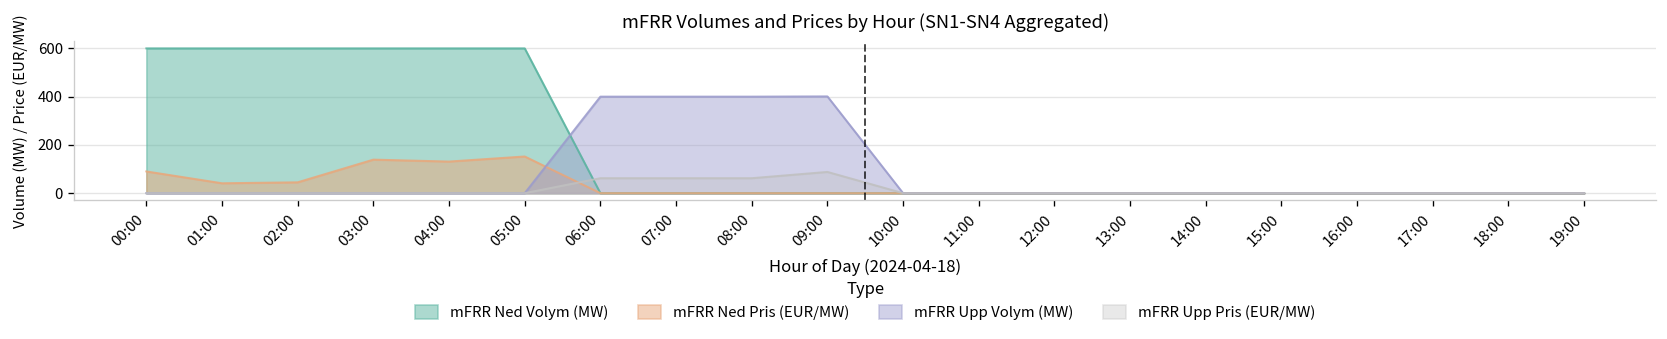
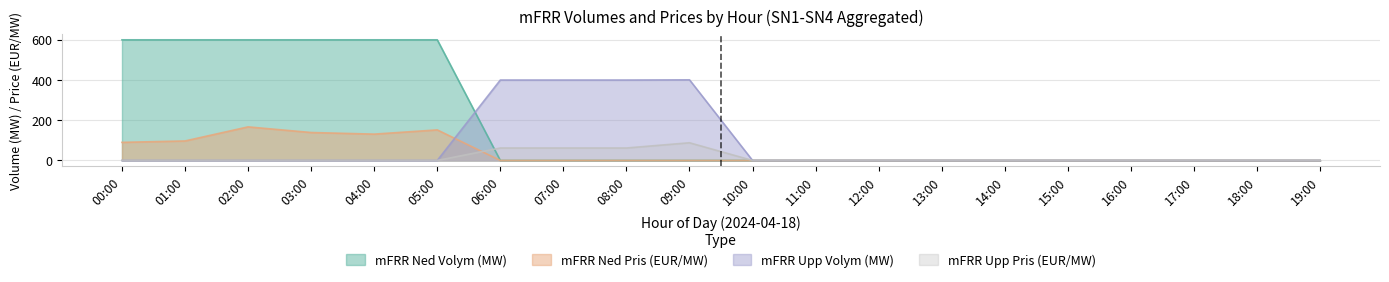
mFRR Ned Pris (EUR/MW), 01:00: 40 -> 100
mFRR Ned Pris (EUR/MW), 02:00: 50 -> 170
